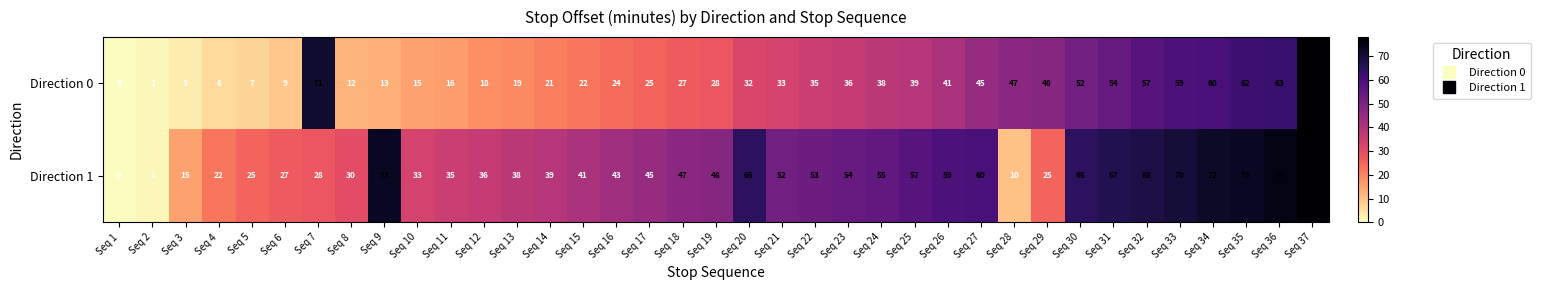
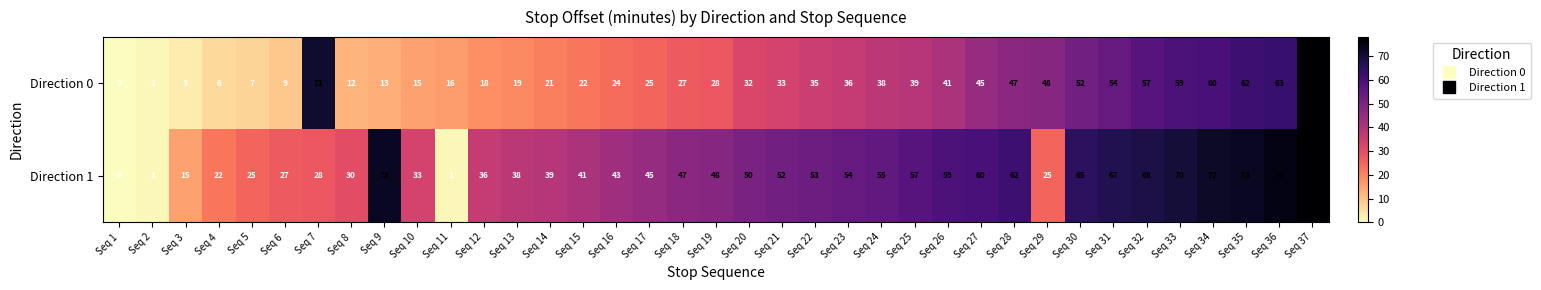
Direction 1, Seq 11: 35 -> 1
Direction 1, Seq 20: 65 -> 50
Direction 1, Seq 28: 10 -> 62
